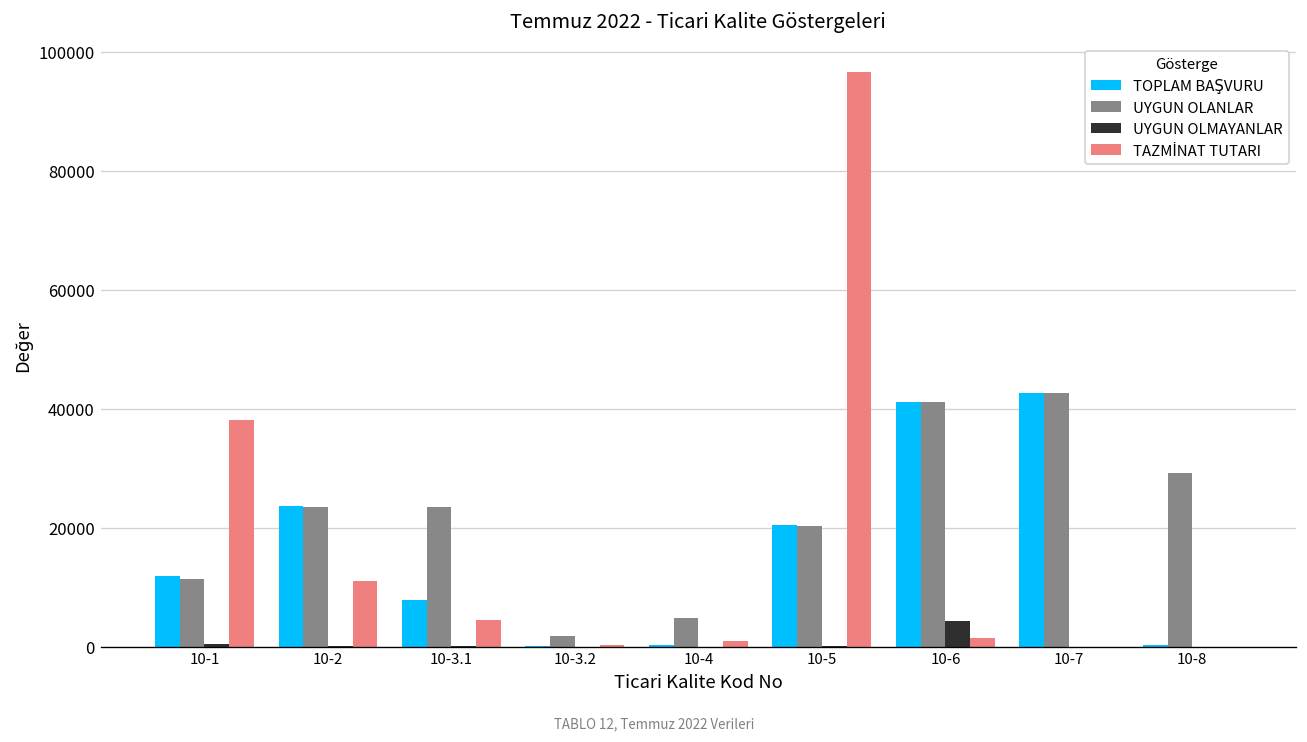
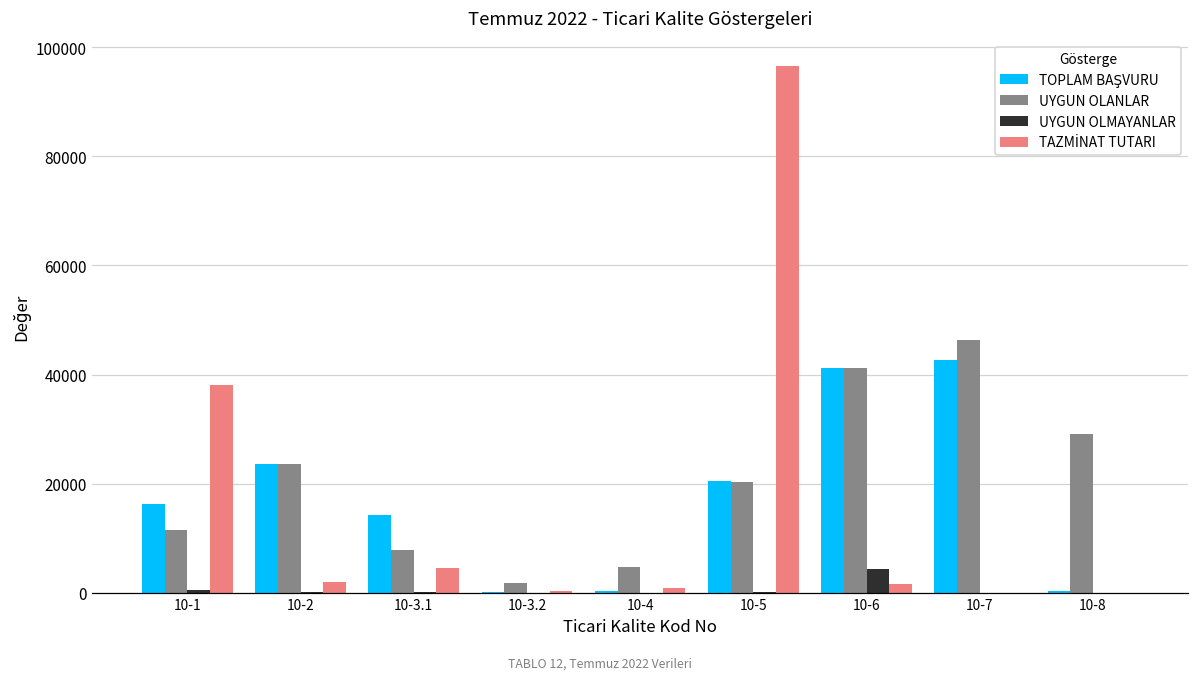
TOPLAM BAŞVURU, 10-1: 12000 -> 16000
TAZMİNAT TUTARI, 10-2: 11000 -> 2000
TOPLAM BAŞVURU, 10-3.1: 8000 -> 14000
UYGUN OLANLAR, 10-3.1: 23000 -> 8000
UYGUN OLANLAR, 10-7: 43000 -> 46000
